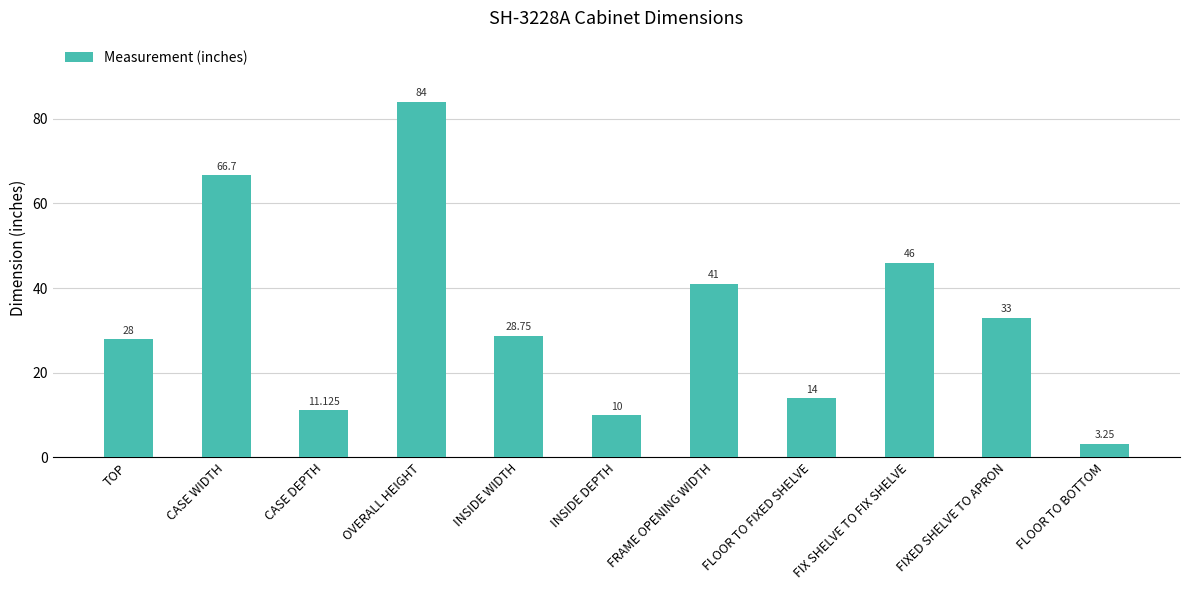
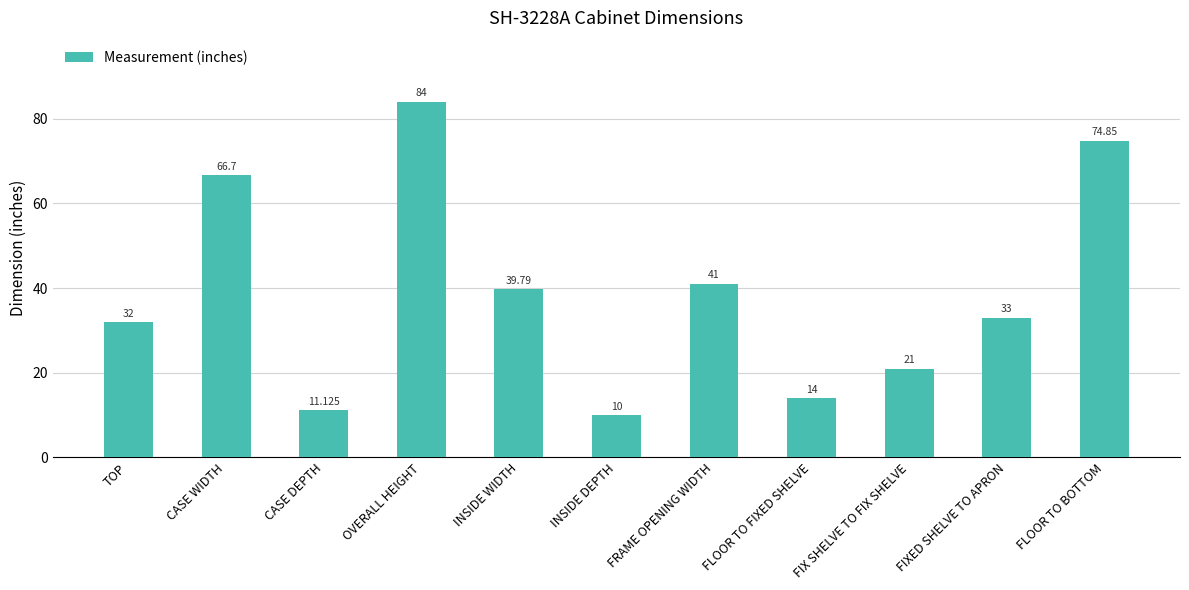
TOP: 28 -> 32
INSIDE WIDTH: 28.75 -> 39.79
FIX SHELVE TO FIX SHELVE: 46 -> 21
FLOOR TO BOTTOM: 3.25 -> 74.85
